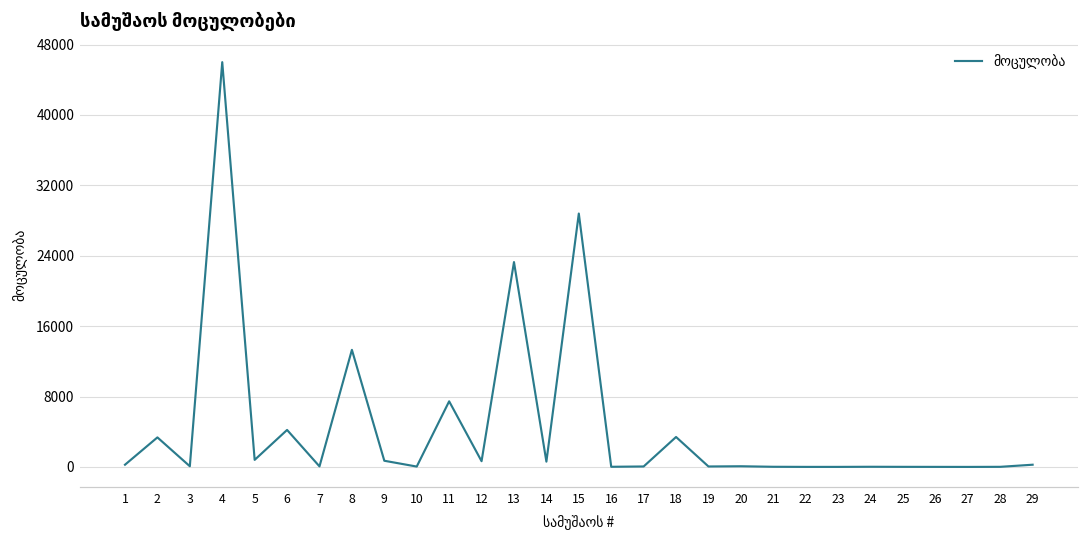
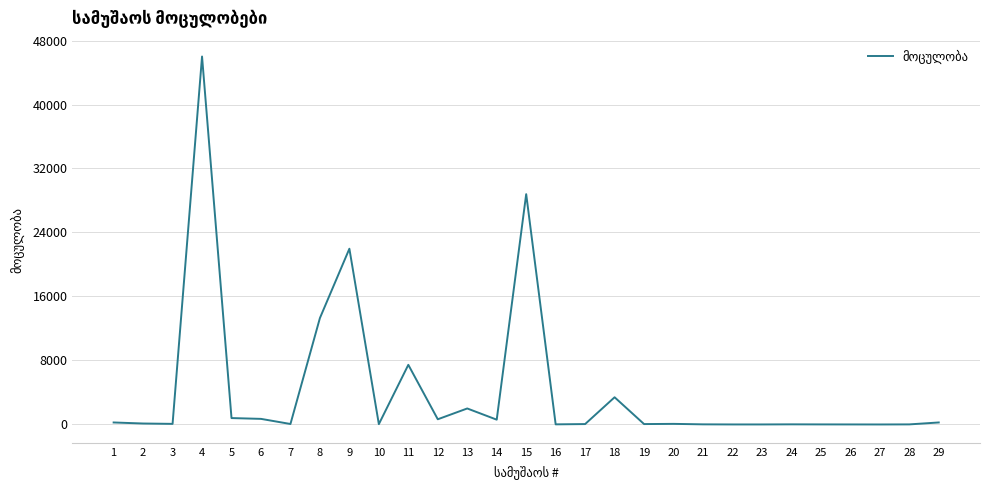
2: 3000 -> 0
6: 4000 -> 1000
9: 1000 -> 22000
13: 23000 -> 2000
